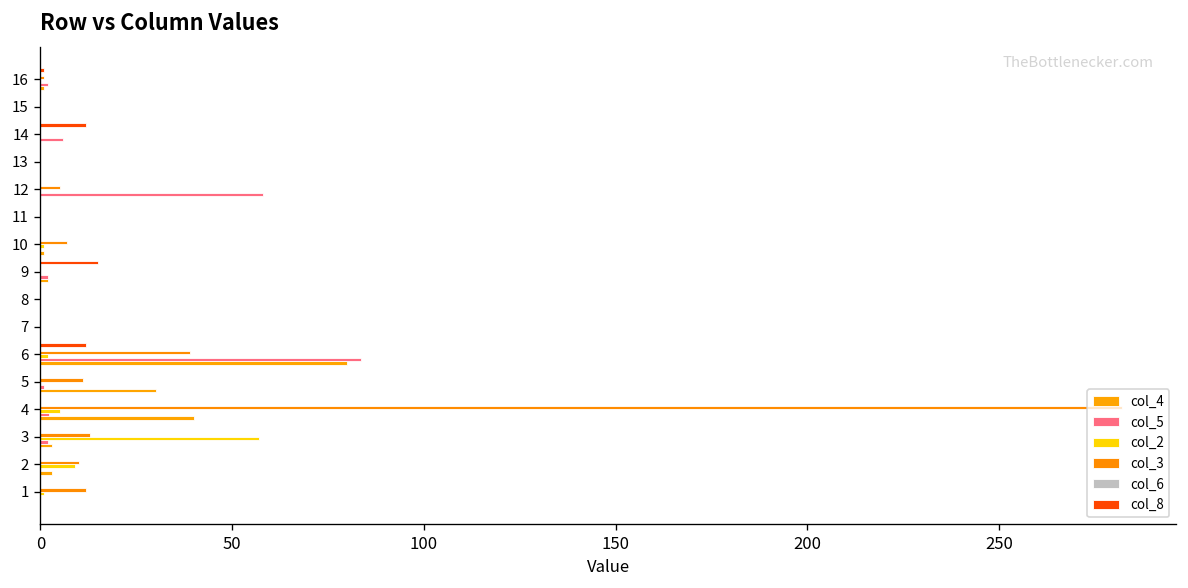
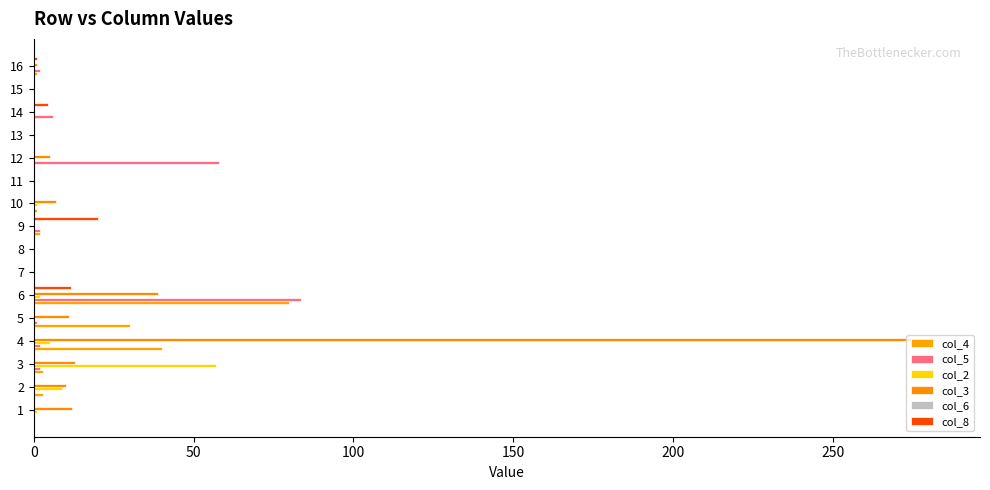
col_8, 14: 12 -> 4
col_8, 9: 15 -> 20
